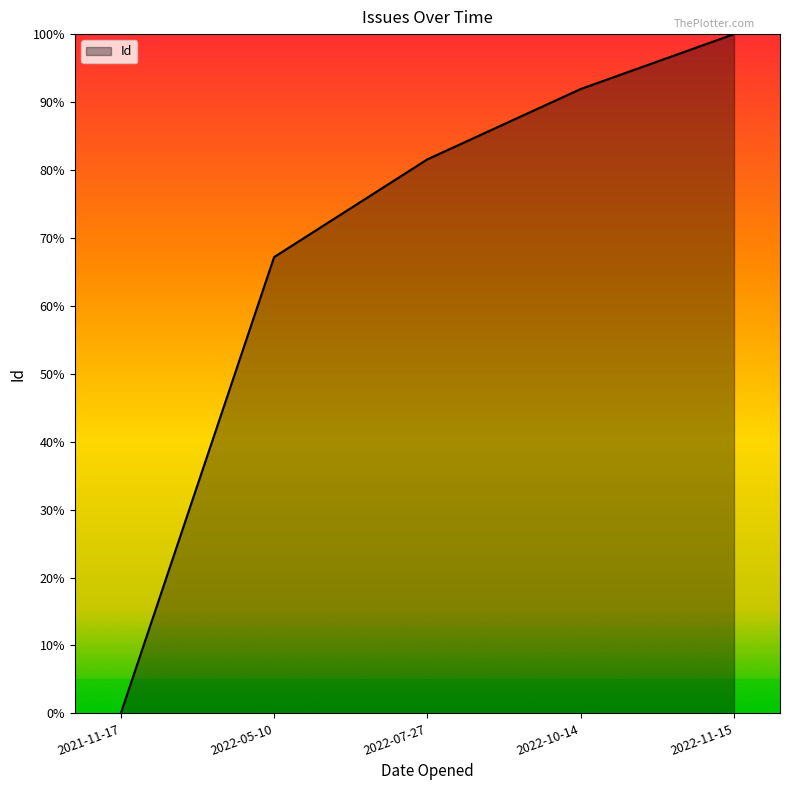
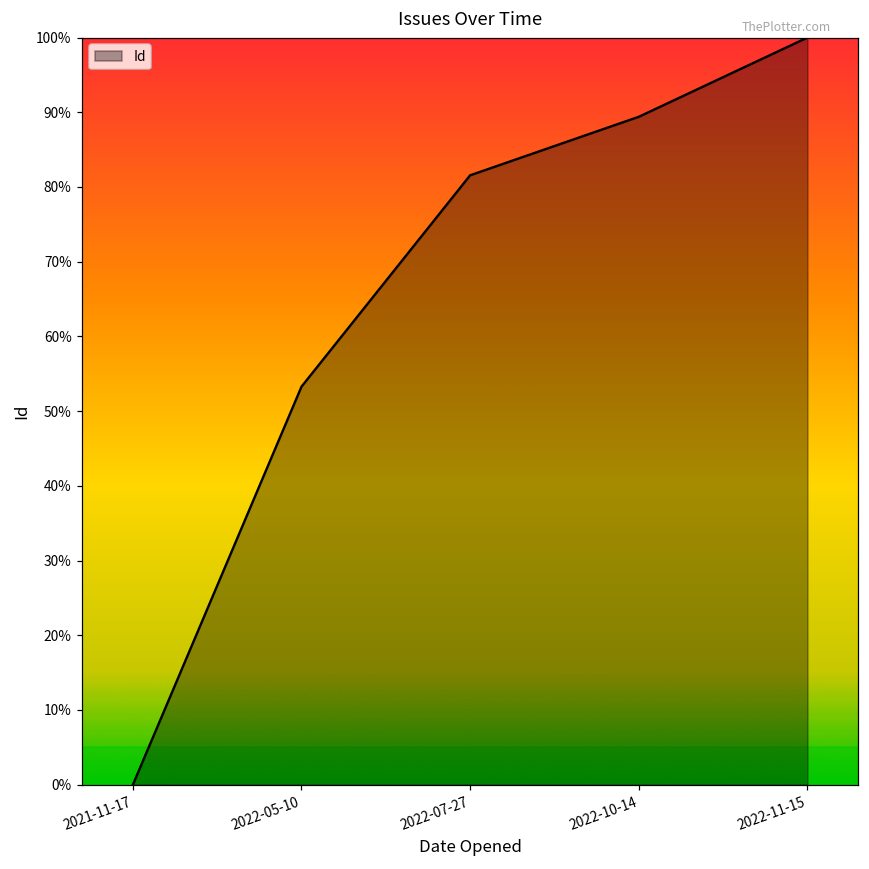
2022-05-10: 67% -> 53%
2022-10-14: 92% -> 89%
